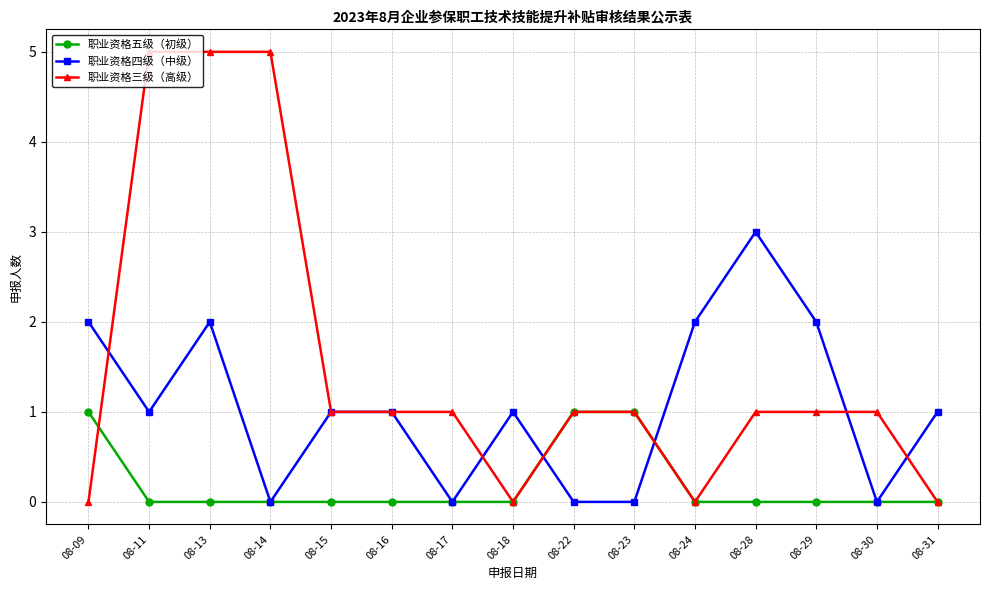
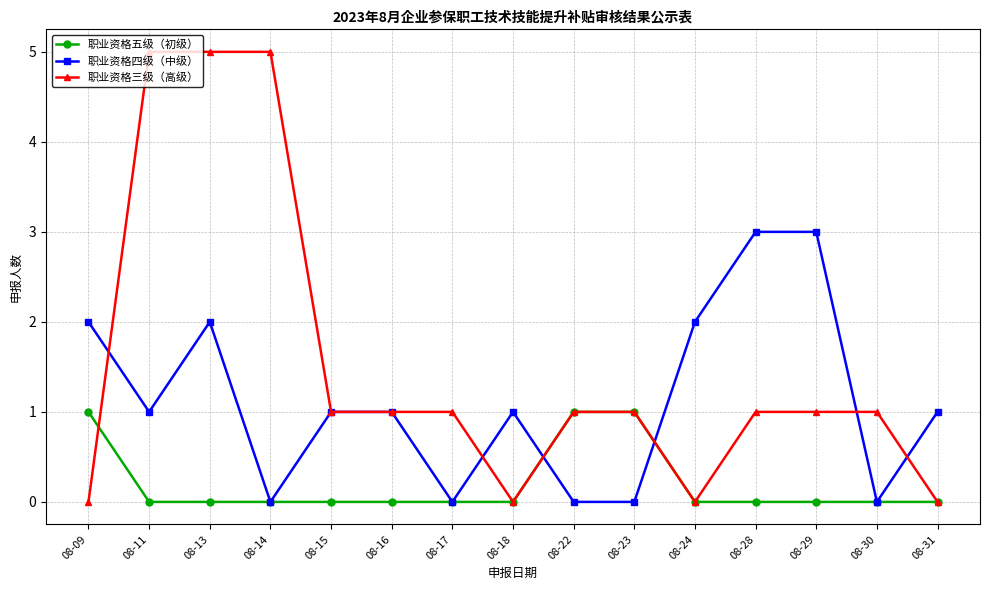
职业资格四级（中级）, 08-29: 2 -> 3
